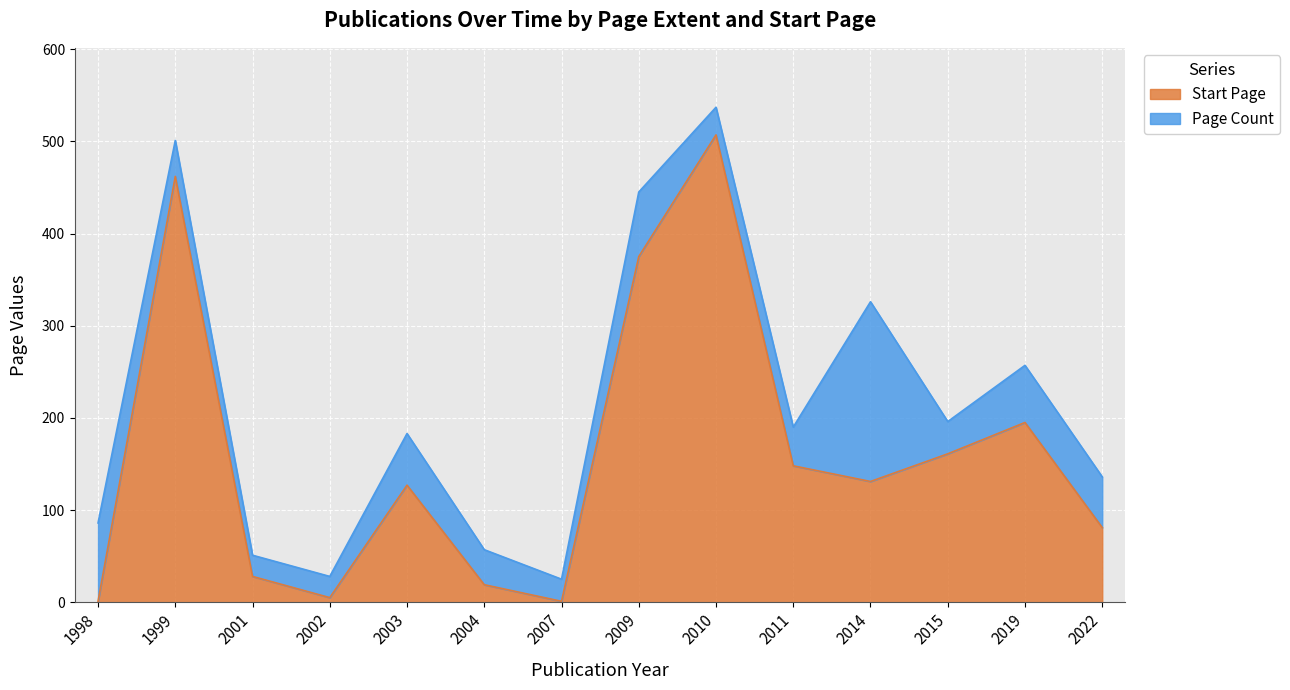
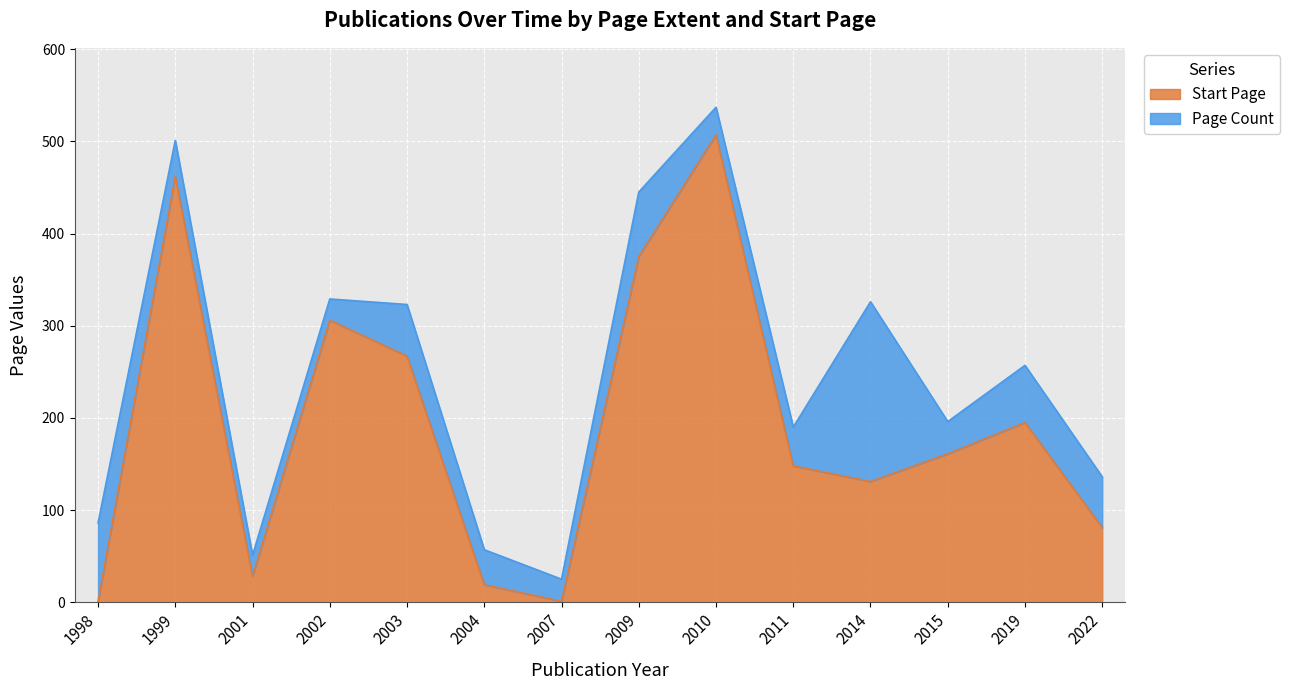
Start Page, 2002: 10 -> 310
Start Page, 2003: 130 -> 270
